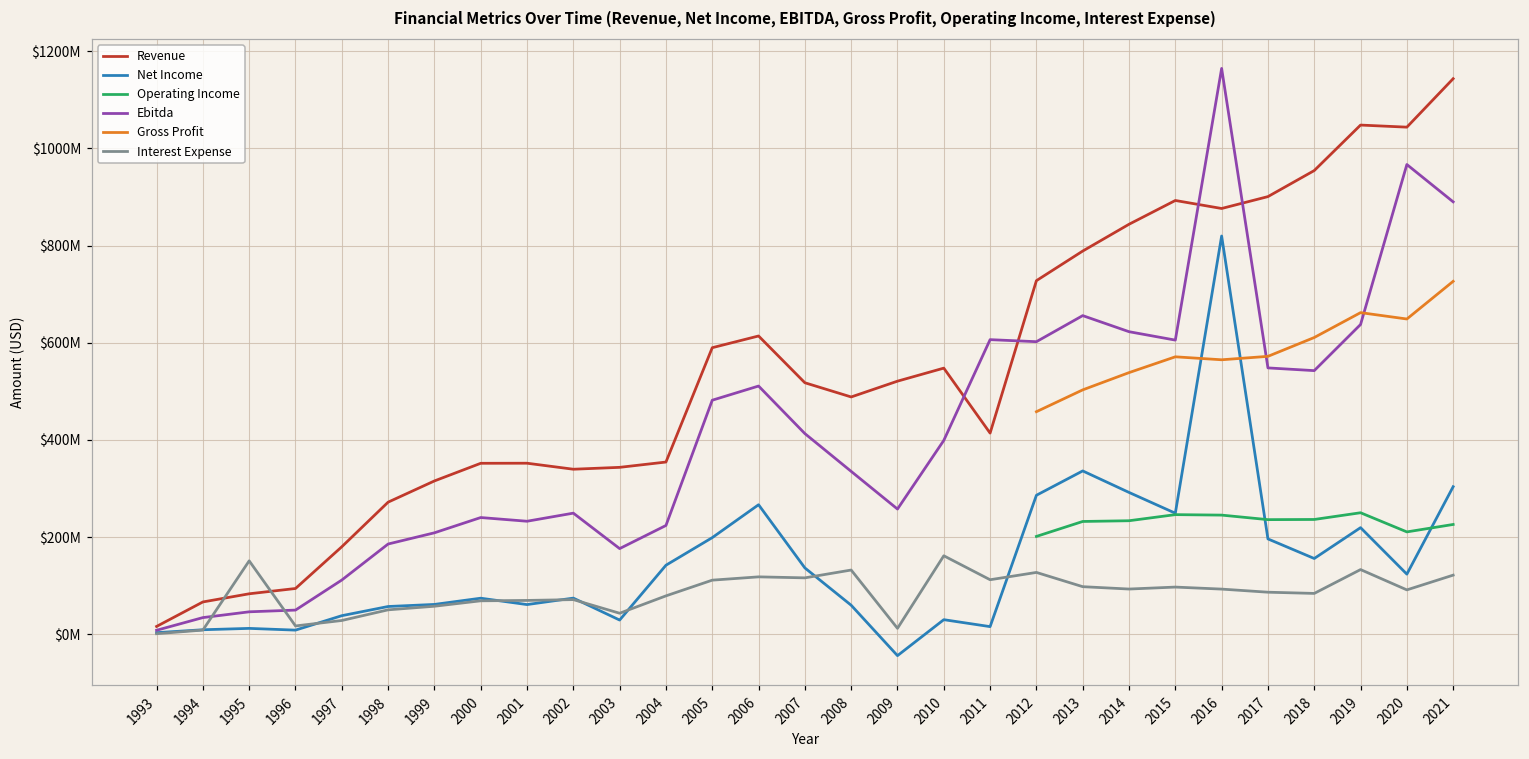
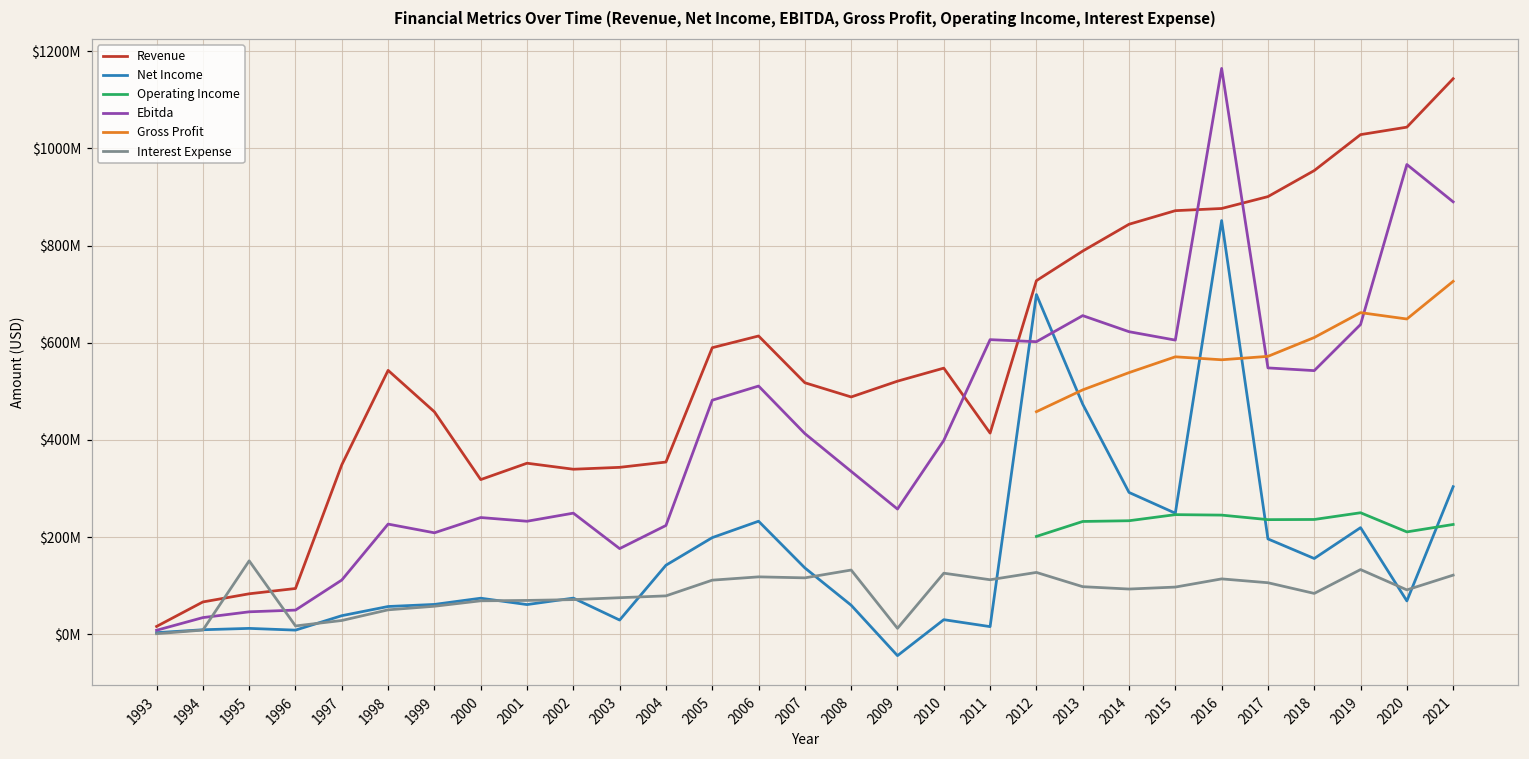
Revenue, 1997: $180000000 -> $350000000
Revenue, 1998: $270000000 -> $540000000
Ebitda, 1998: $190000000 -> $230000000
Revenue, 1999: $320000000 -> $460000000
Revenue, 2000: $350000000 -> $320000000
Interest Expense, 2003: $40000000 -> $80000000
Net Income, 2006: $270000000 -> $230000000
Interest Expense, 2010: $160000000 -> $130000000
Net Income, 2012: $290000000 -> $700000000
Net Income, 2013: $340000000 -> $470000000
Revenue, 2015: $890000000 -> $870000000
Net Income, 2016: $820000000 -> $850000000
Interest Expense, 2016: $90000000 -> $110000000
Interest Expense, 2017: $90000000 -> $110000000
Revenue, 2019: $1050000000 -> $1030000000
Net Income, 2020: $120000000 -> $70000000
